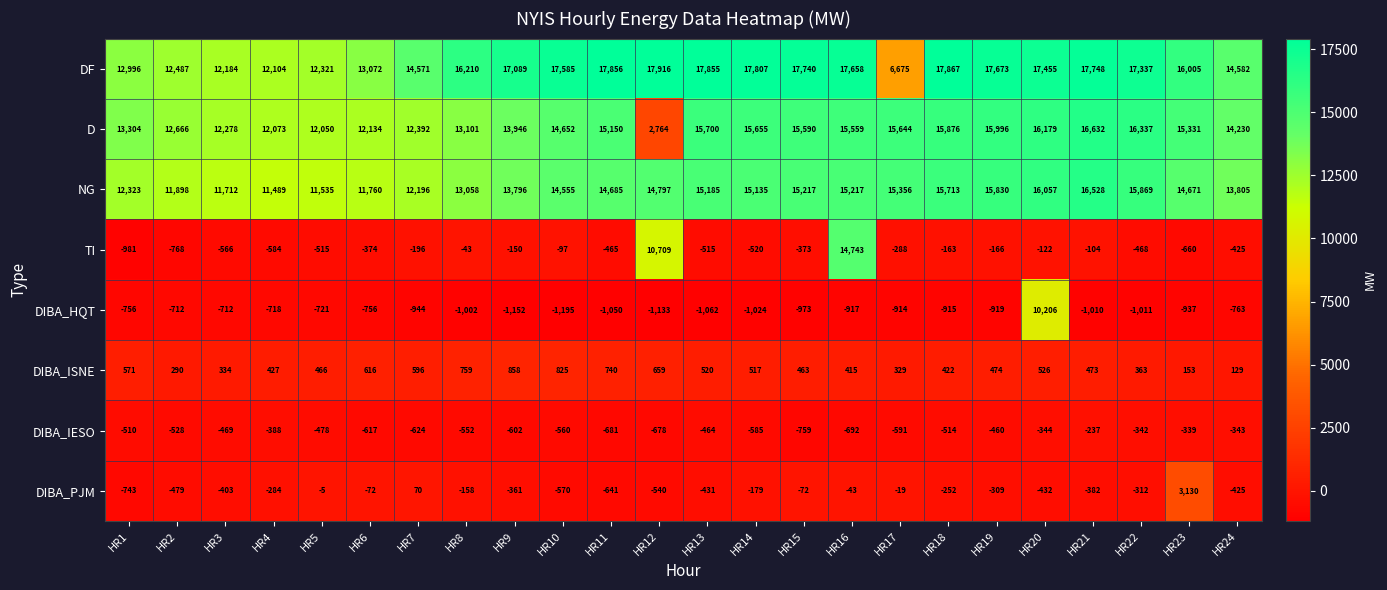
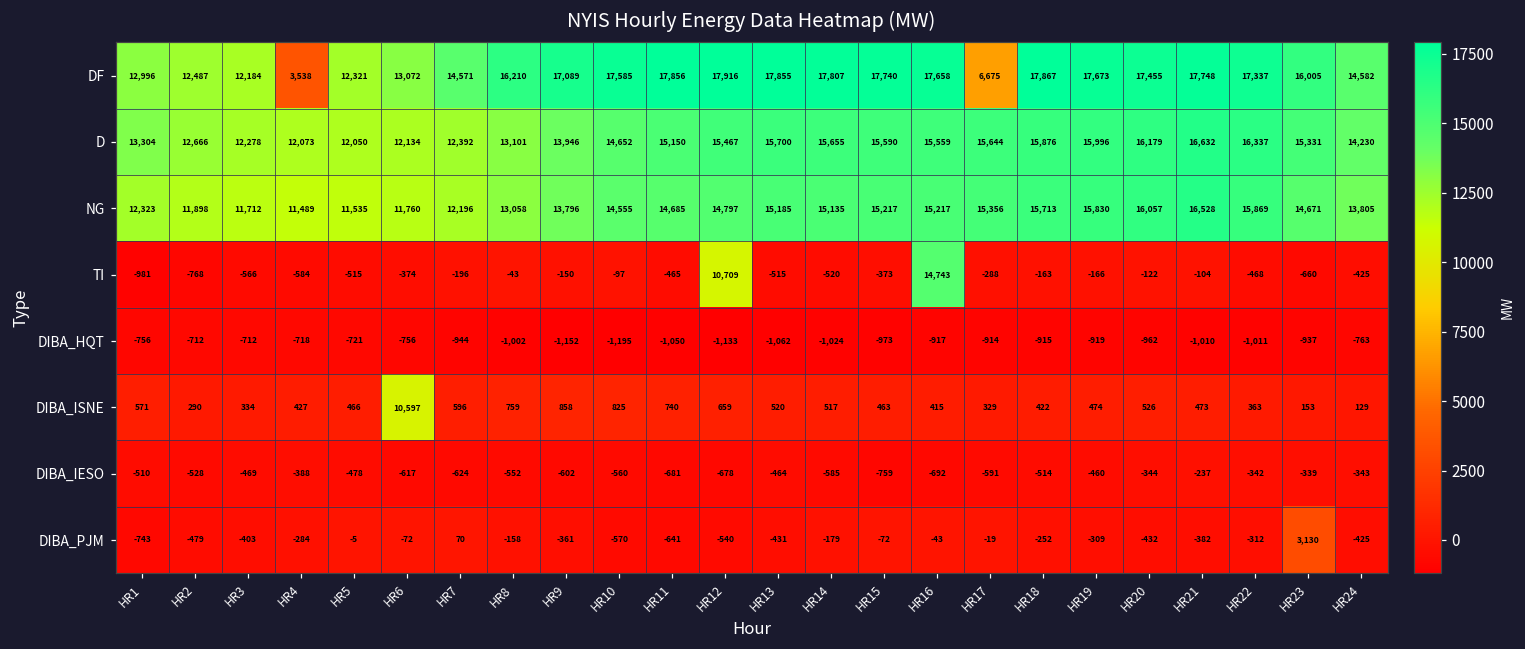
DF, HR4: 12,104 -> 3,538
D, HR12: 2,764 -> 15,467
DIBA_HQT, HR20: 10,206 -> -962
DIBA_ISNE, HR6: 616 -> 10,597
